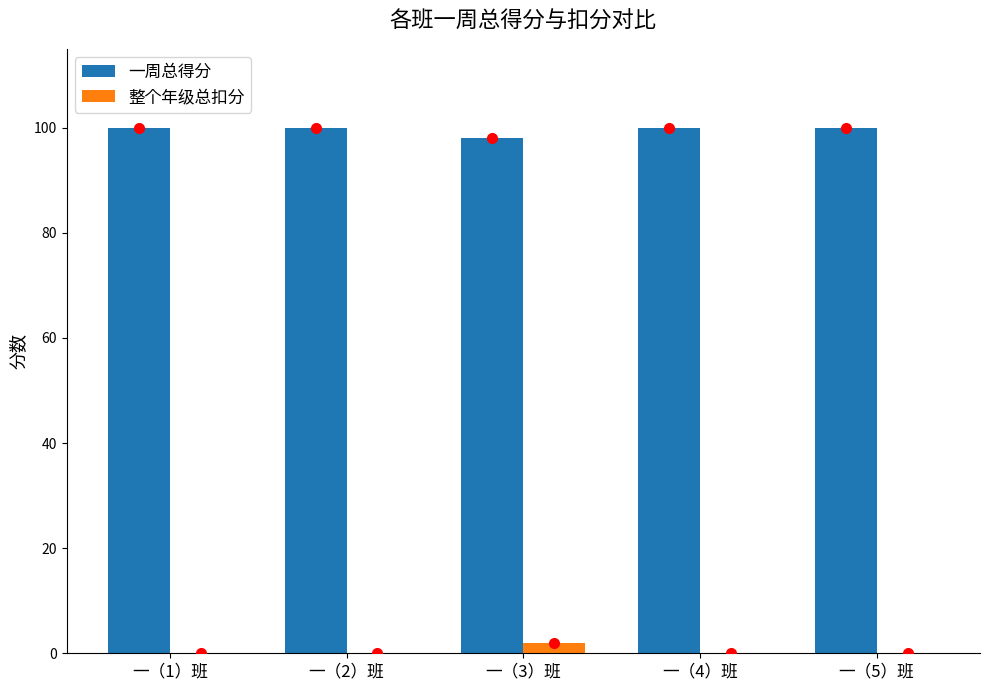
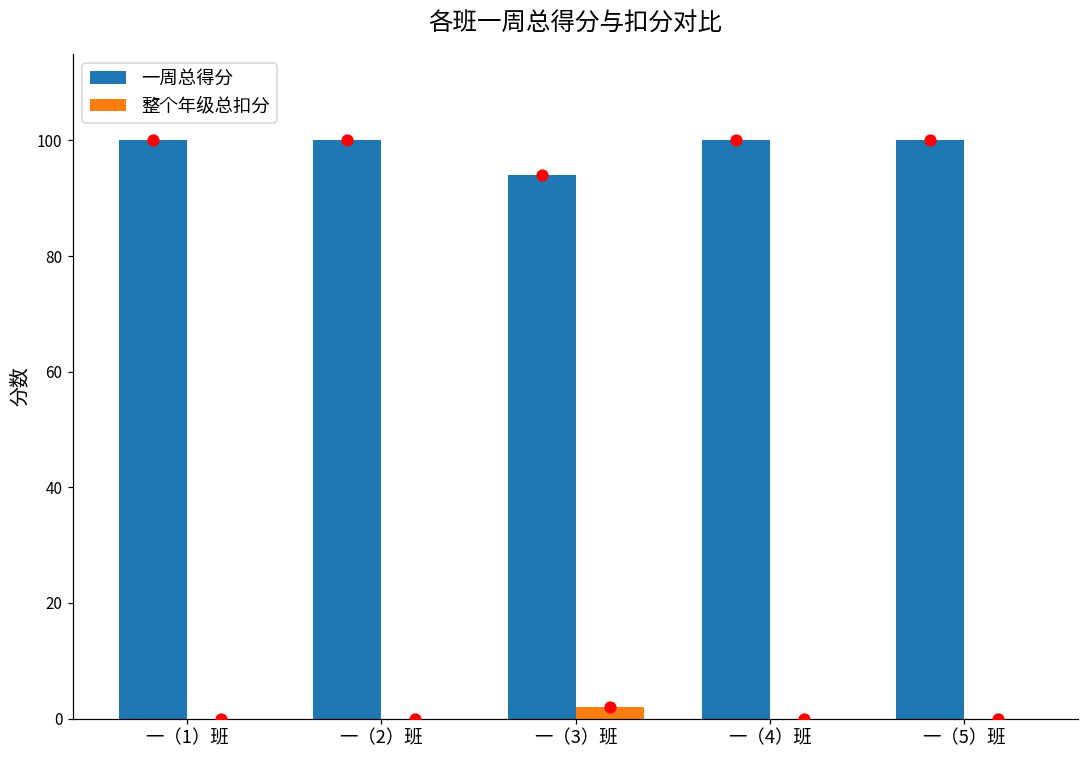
一周总得分, 一（3）班: 98 -> 94
